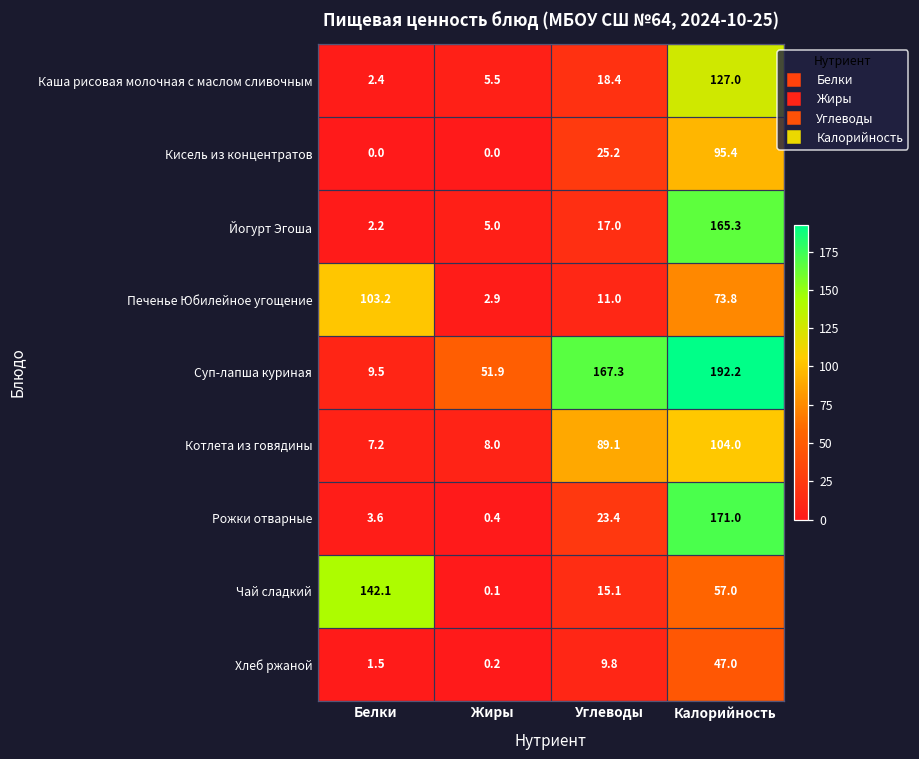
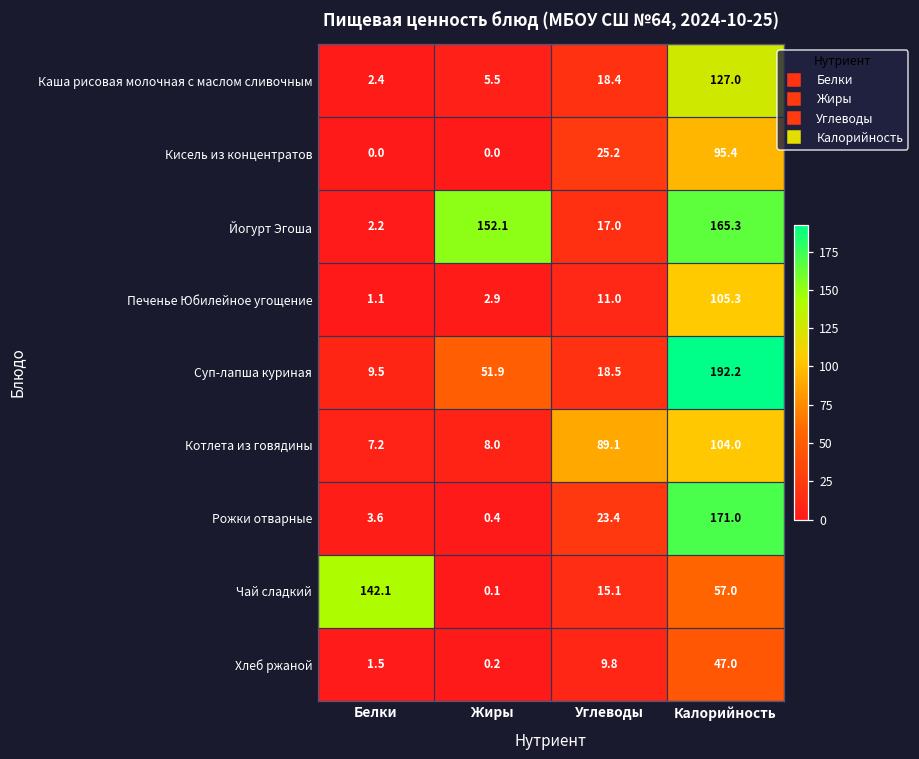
Йогурт Эгоша, Жиры: 5.0 -> 152.1
Печенье Юбилейное угощение, Белки: 103.2 -> 1.1
Печенье Юбилейное угощение, Калорийность: 73.8 -> 105.3
Суп-лапша куриная, Углеводы: 167.3 -> 18.5
